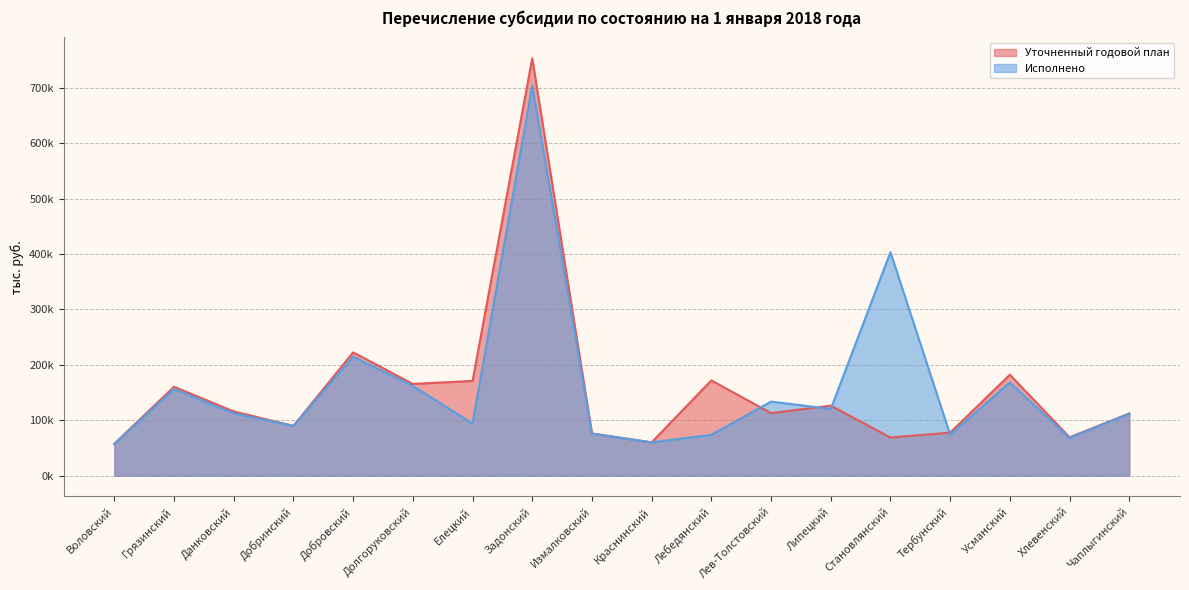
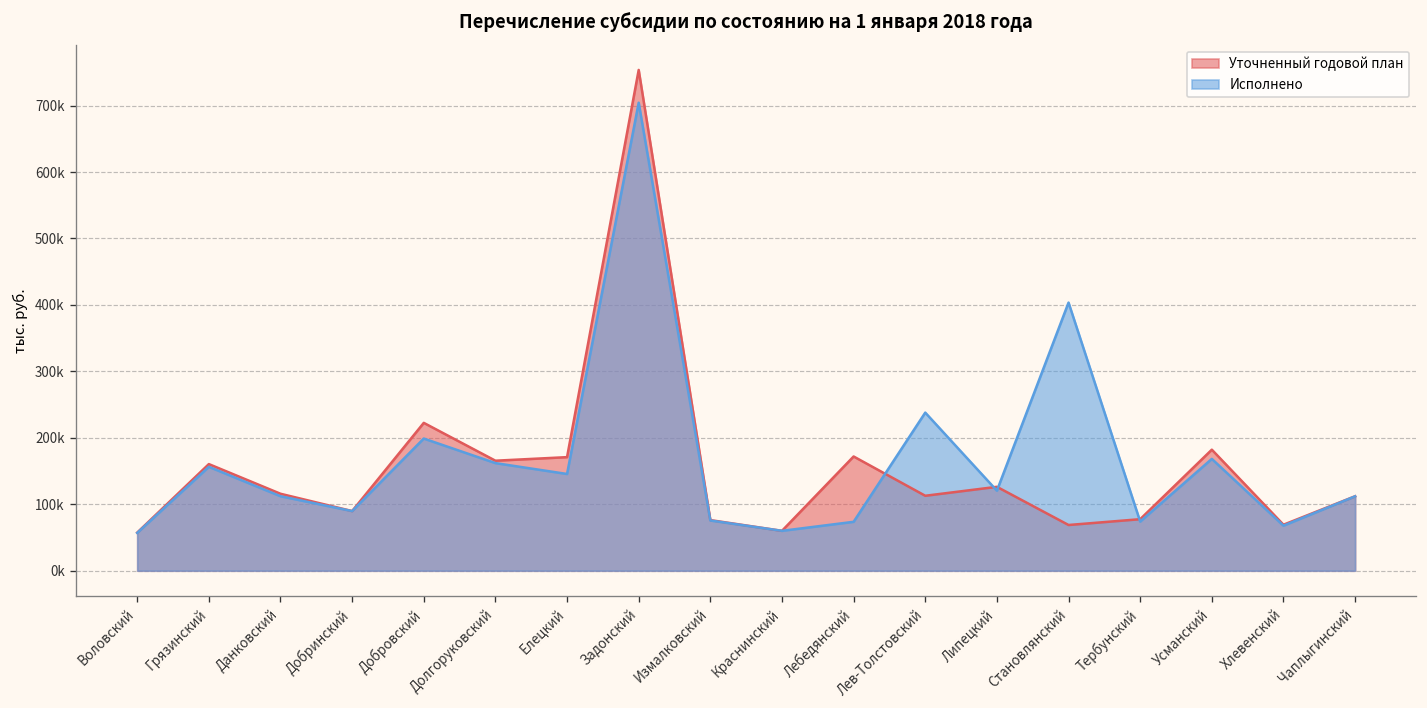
Исполнено, Добровский: 210000 -> 200000
Исполнено, Елецкий: 90000 -> 150000
Исполнено, Лев-Толстовский: 130000 -> 240000
